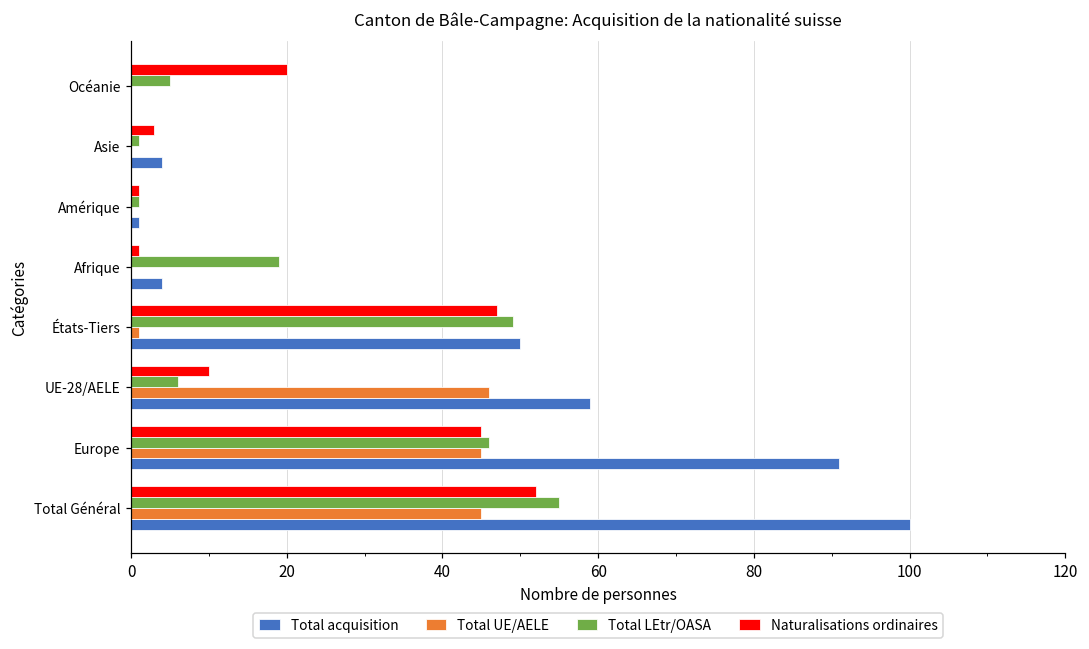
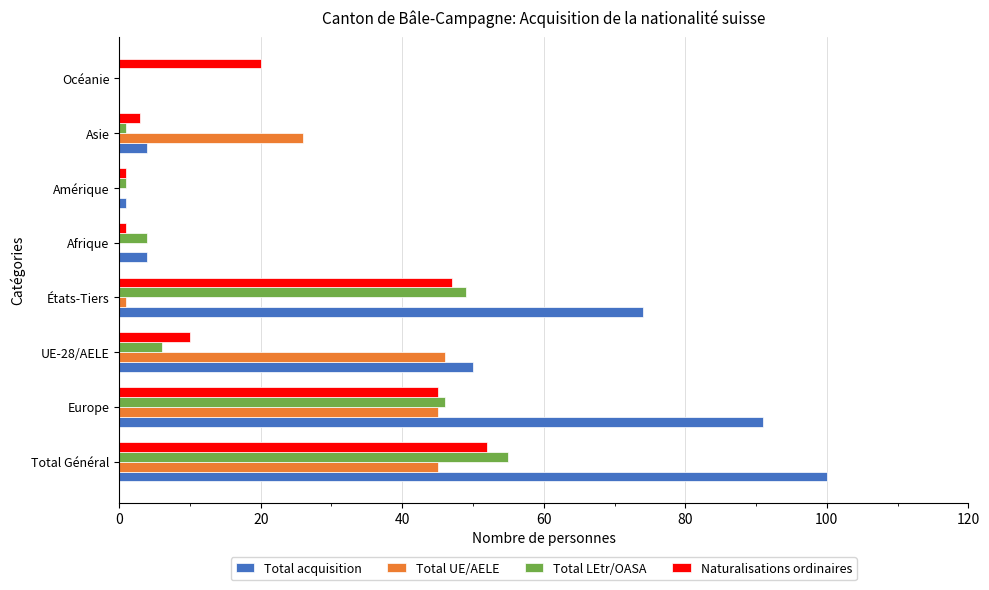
Total LEtr/OASA, Océanie: 5 -> 0
Total UE/AELE, Asie: 0 -> 26
Total LEtr/OASA, Afrique: 19 -> 4
Total acquisition, États-Tiers: 50 -> 74
Total acquisition, UE-28/AELE: 59 -> 50
